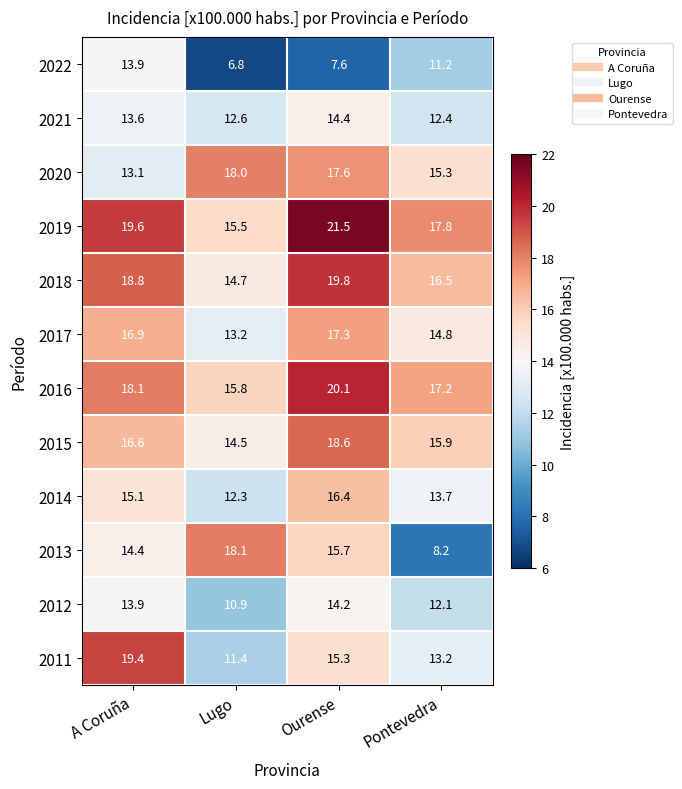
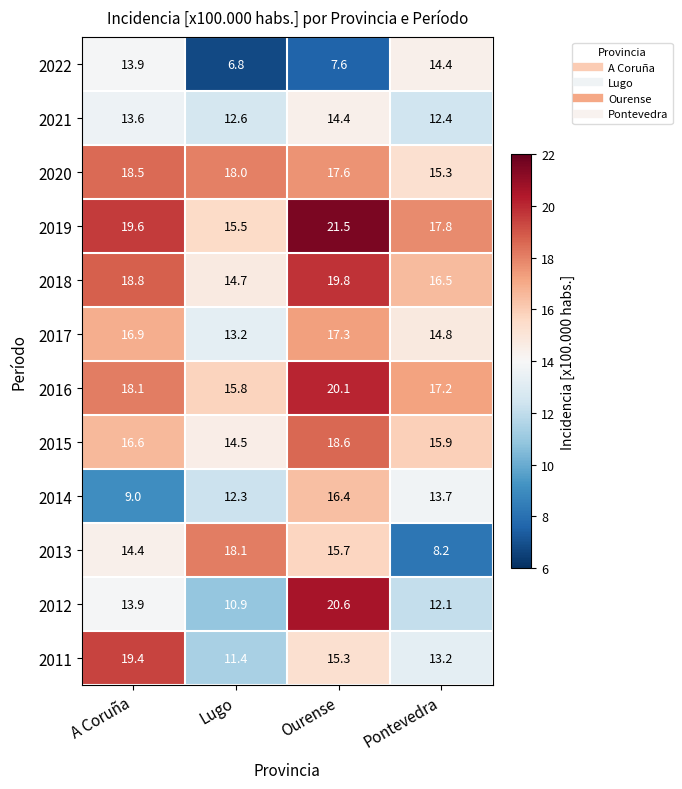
2022, Pontevedra: 11.2 -> 14.4
2020, A Coruña: 13.1 -> 18.5
2014, A Coruña: 15.1 -> 9.0
2012, Ourense: 14.2 -> 20.6
